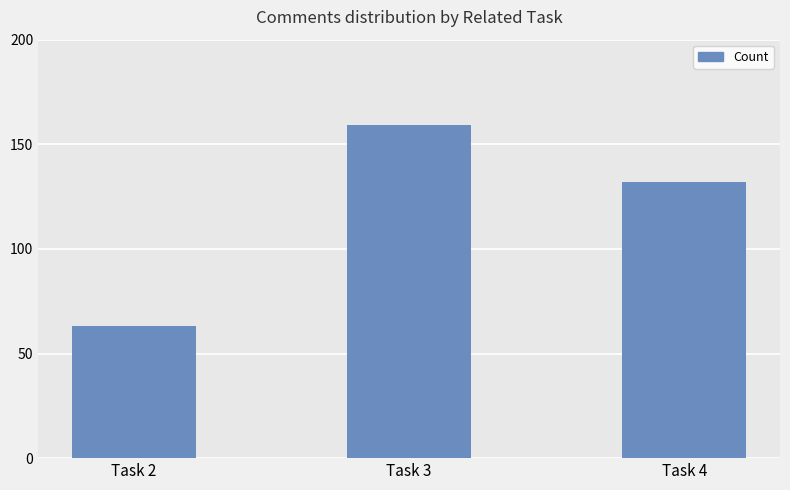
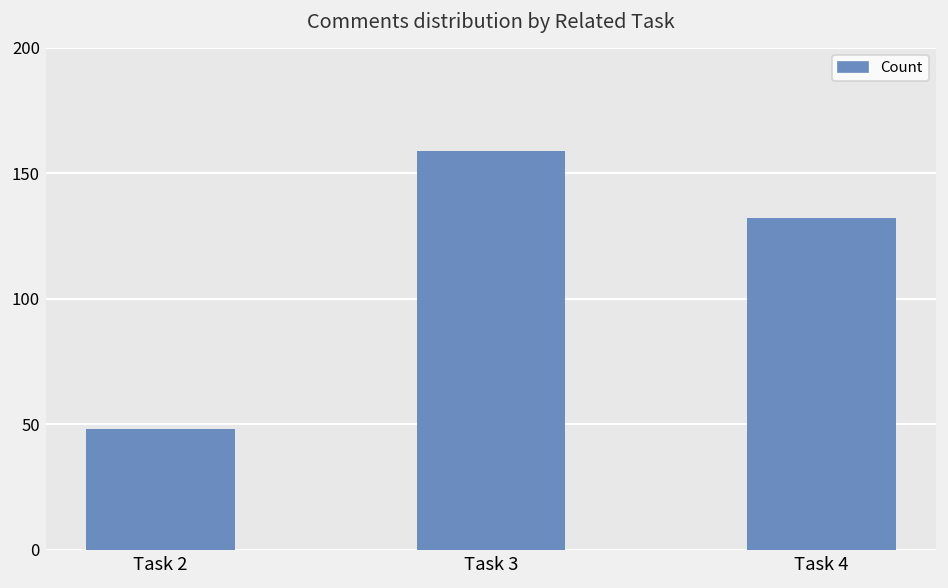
Task 2: 63 -> 48
